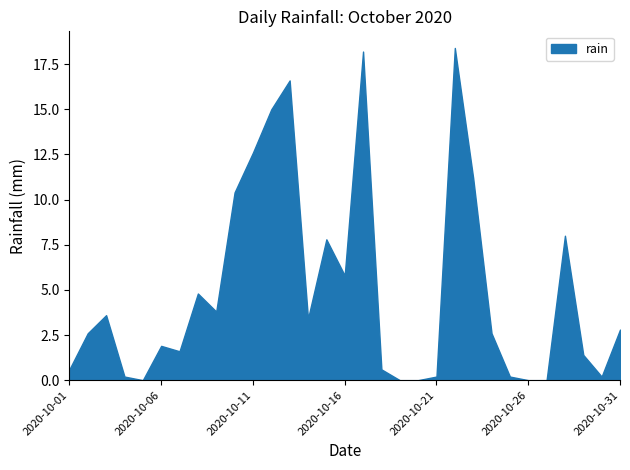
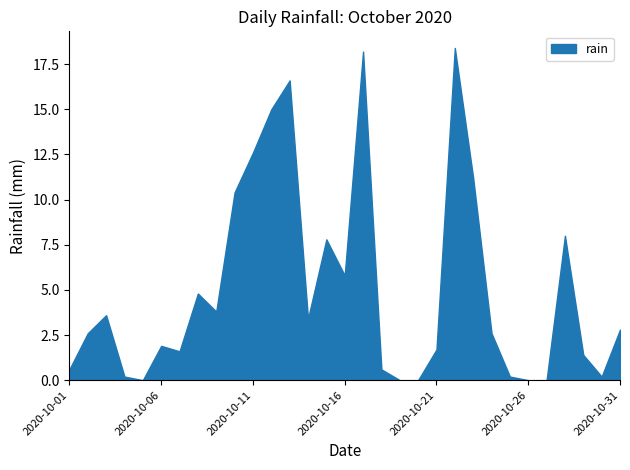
2020-10-21: 0.2 -> 1.7
